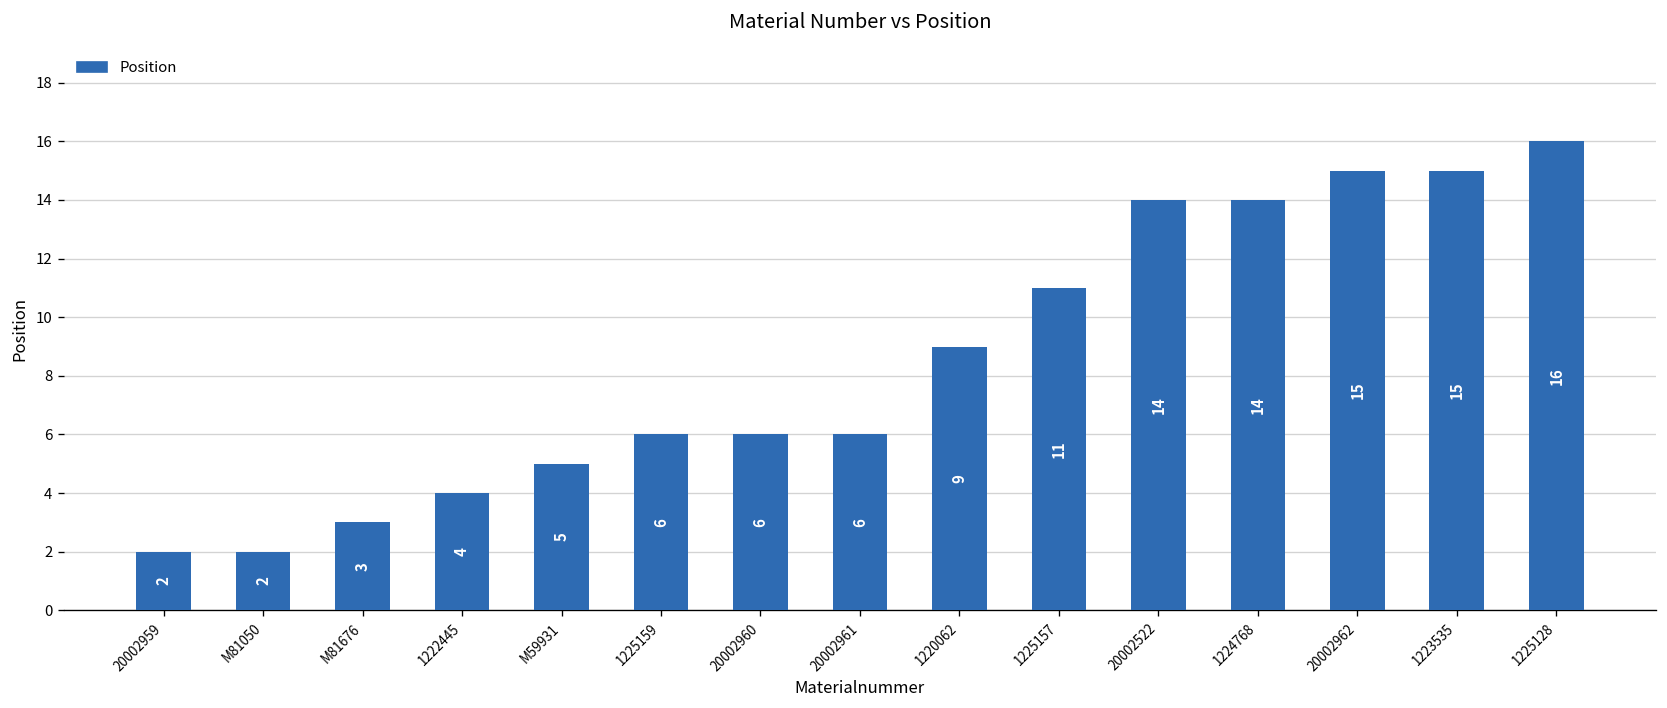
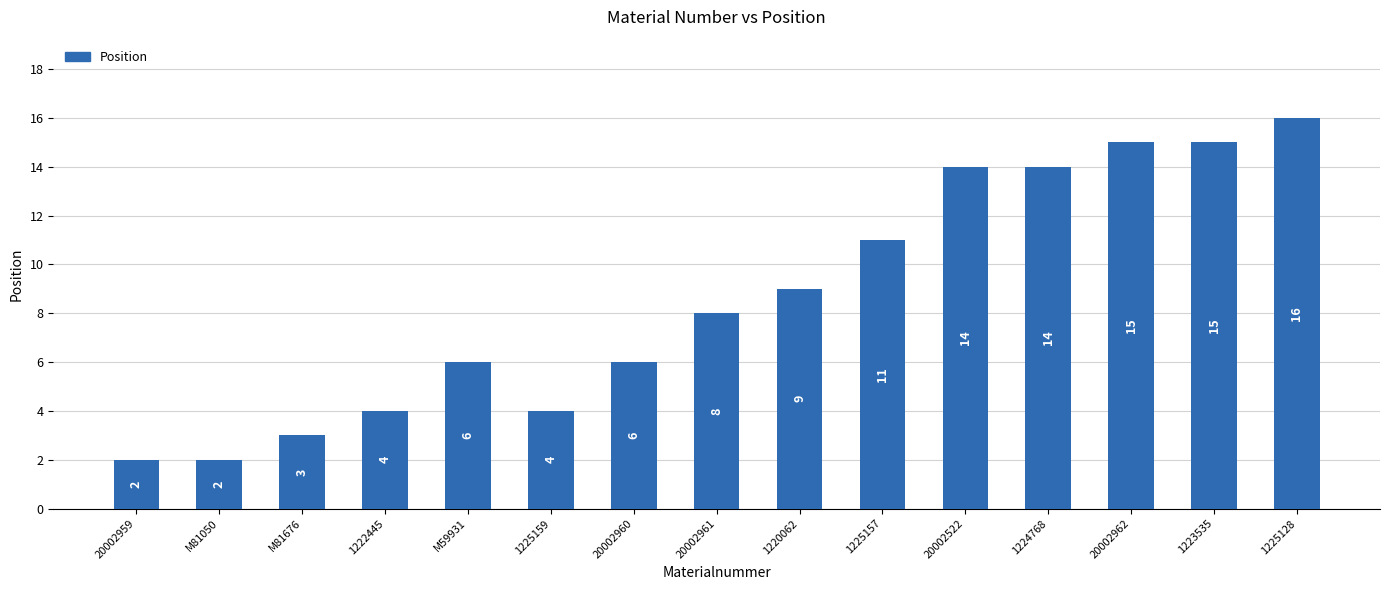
M59931: 5 -> 6
1225159: 6 -> 4
20002961: 6 -> 8
